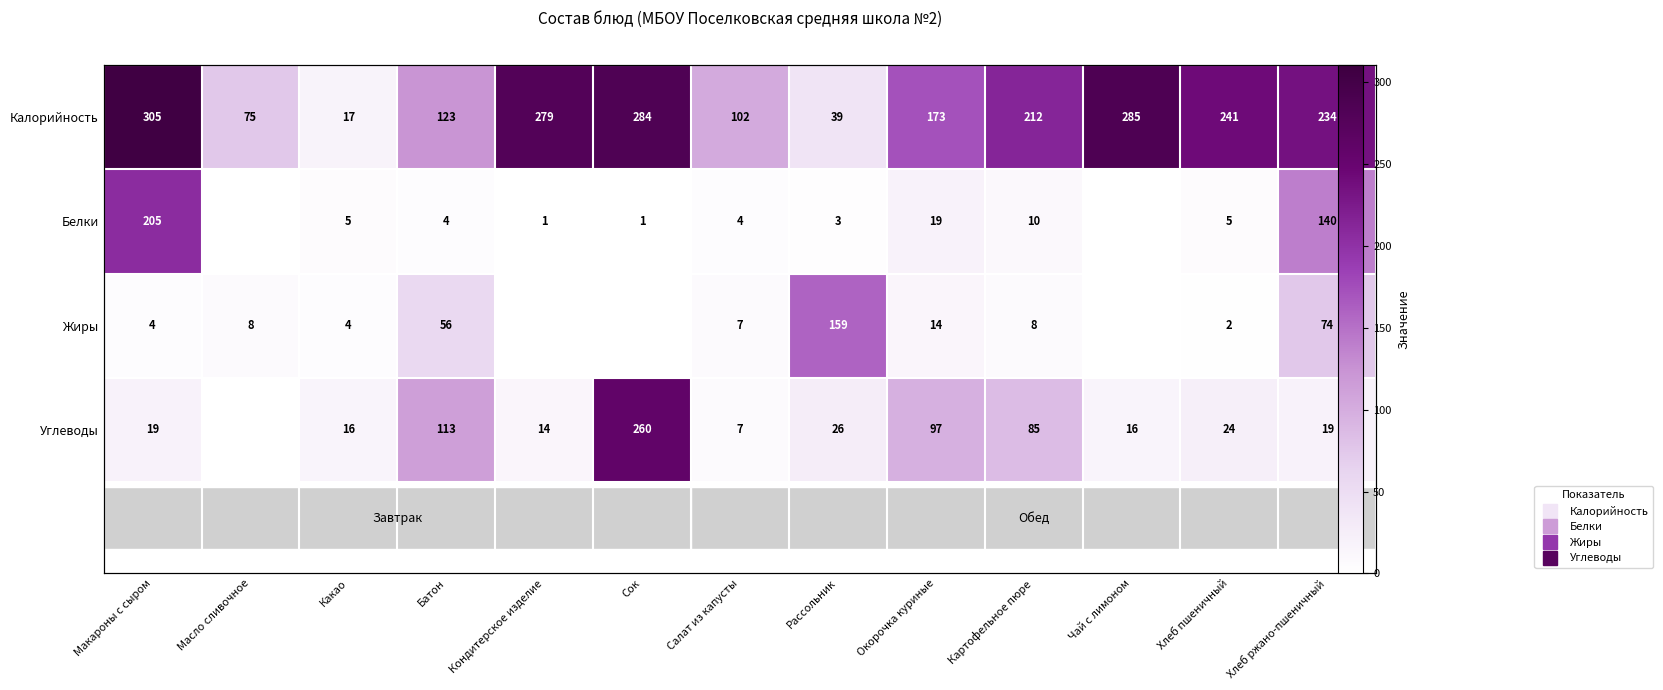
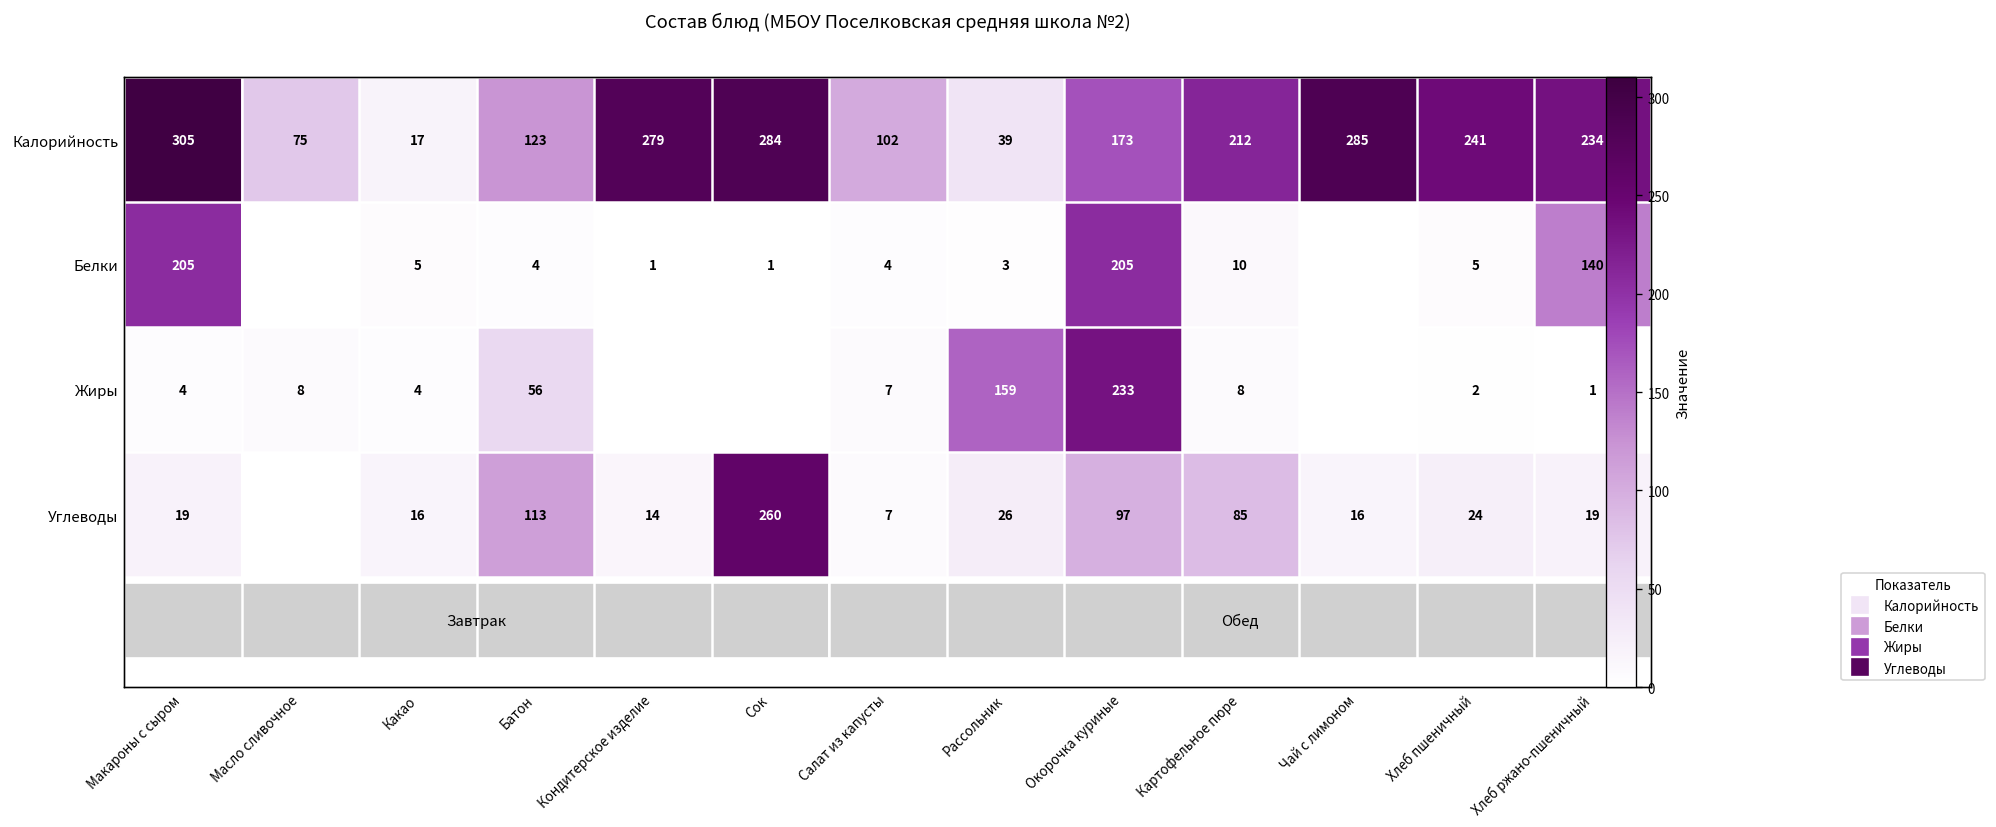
Белки, Окорочка куриные: 19 -> 205
Жиры, Окорочка куриные: 14 -> 233
Жиры, Хлеб ржано-пшеничный: 74 -> 1
